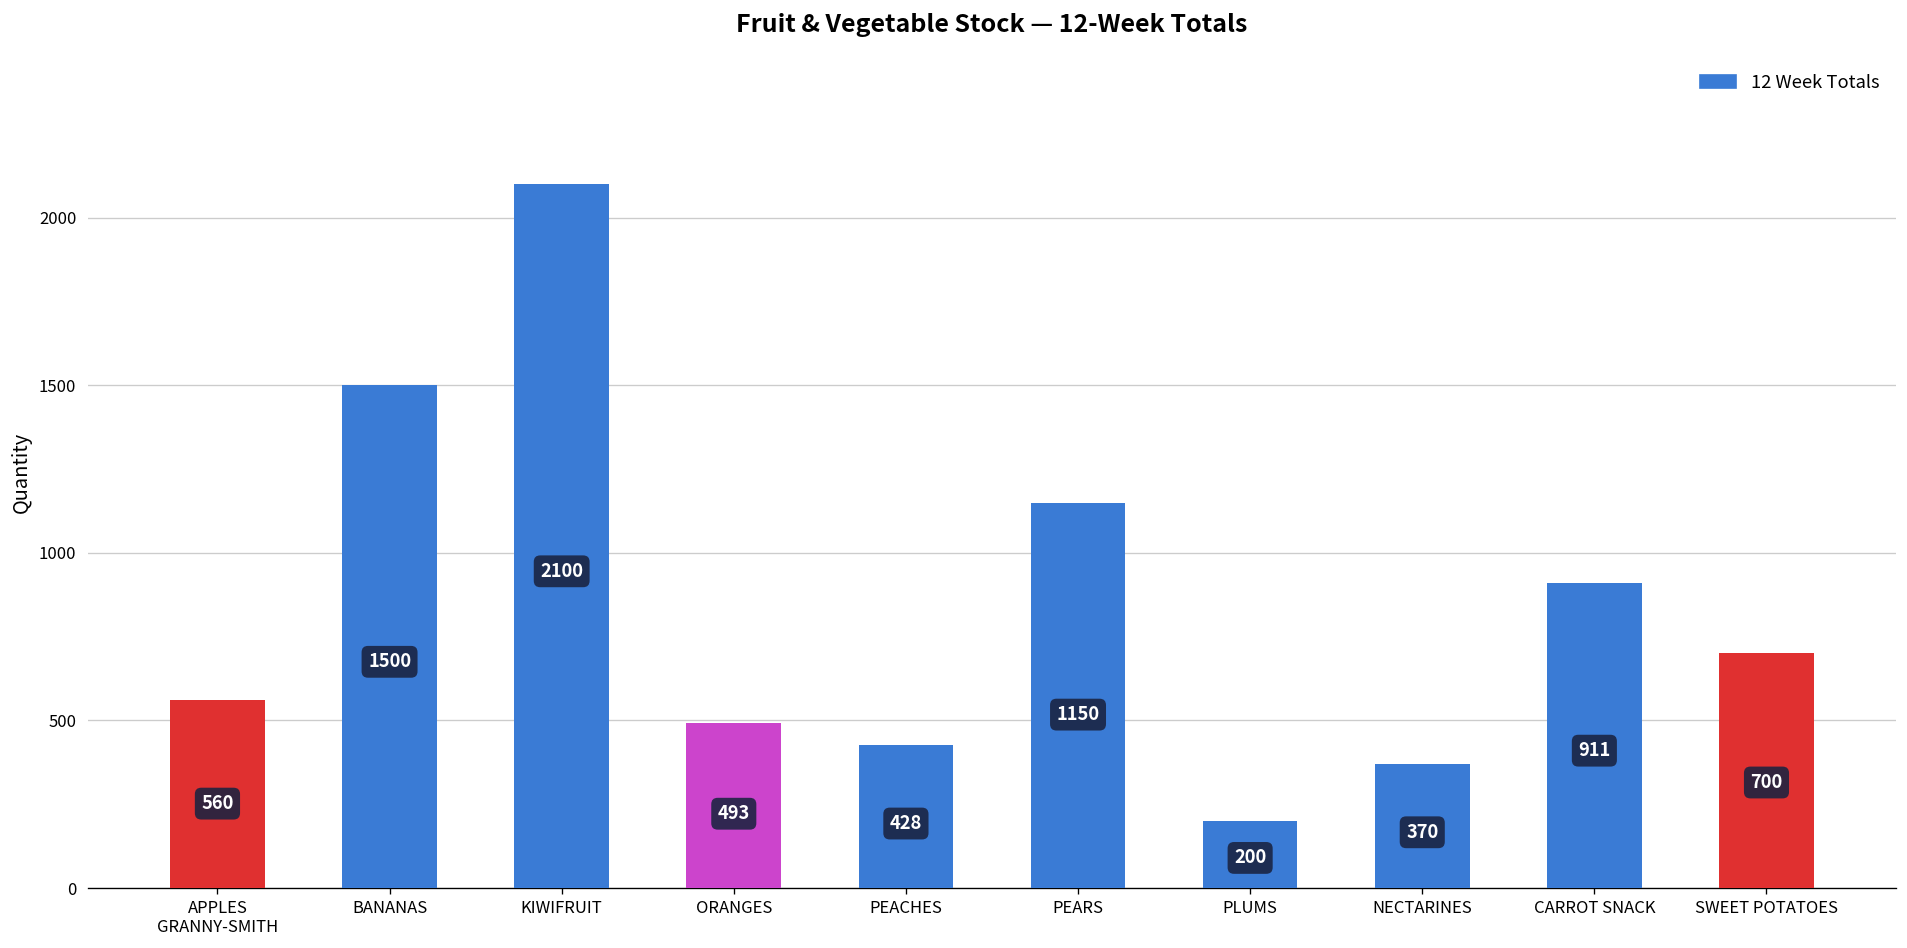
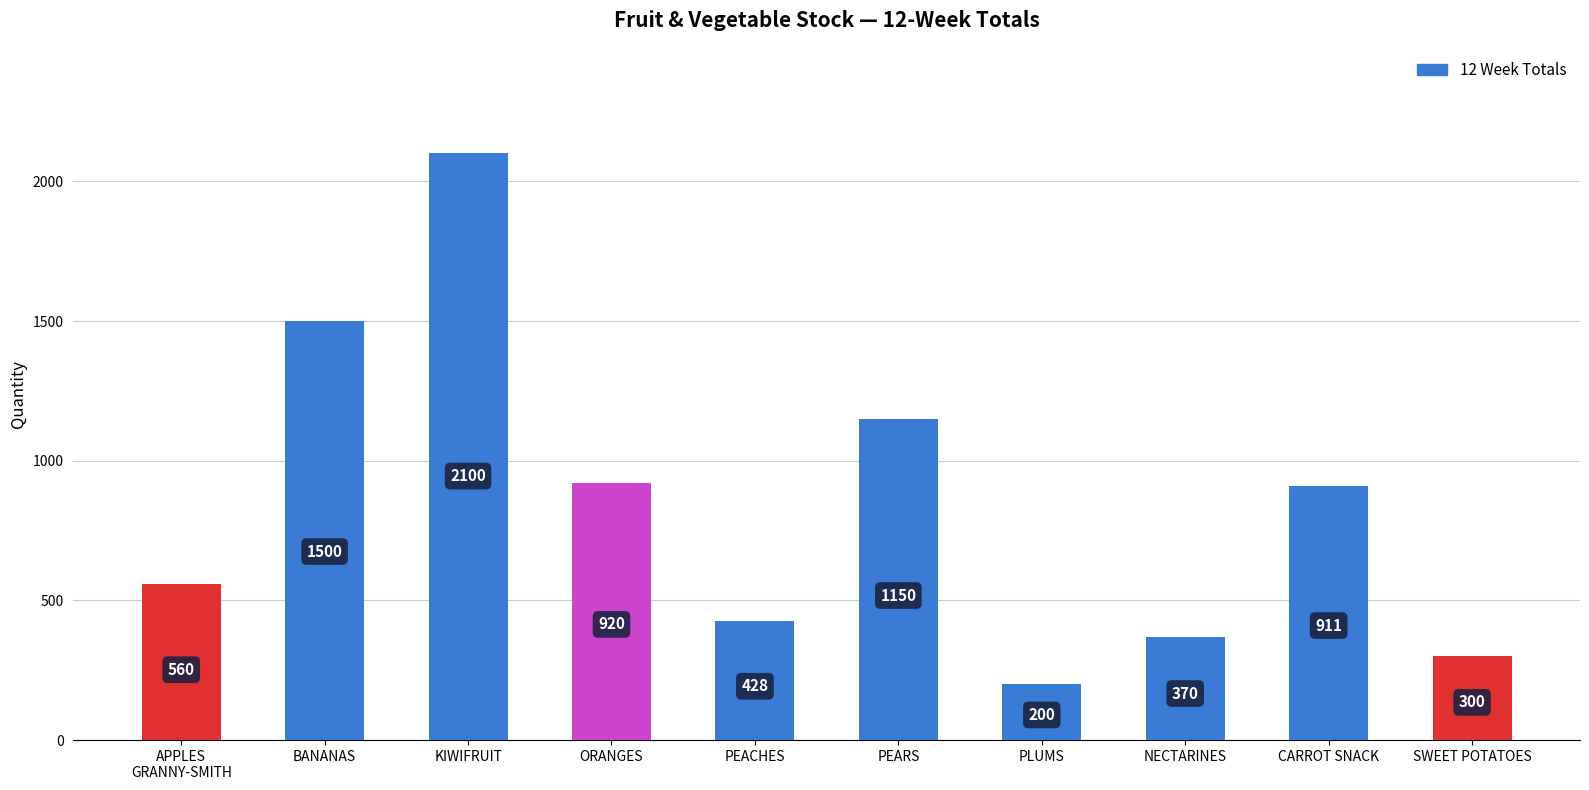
ORANGES: 493 -> 920
SWEET POTATOES: 700 -> 300
